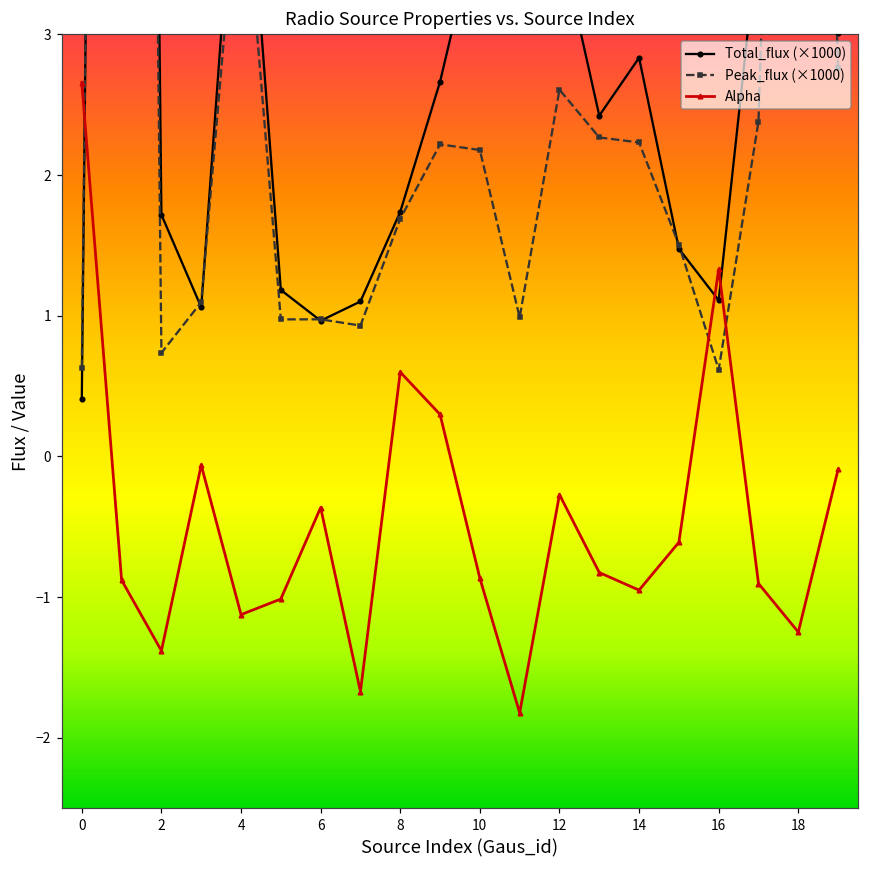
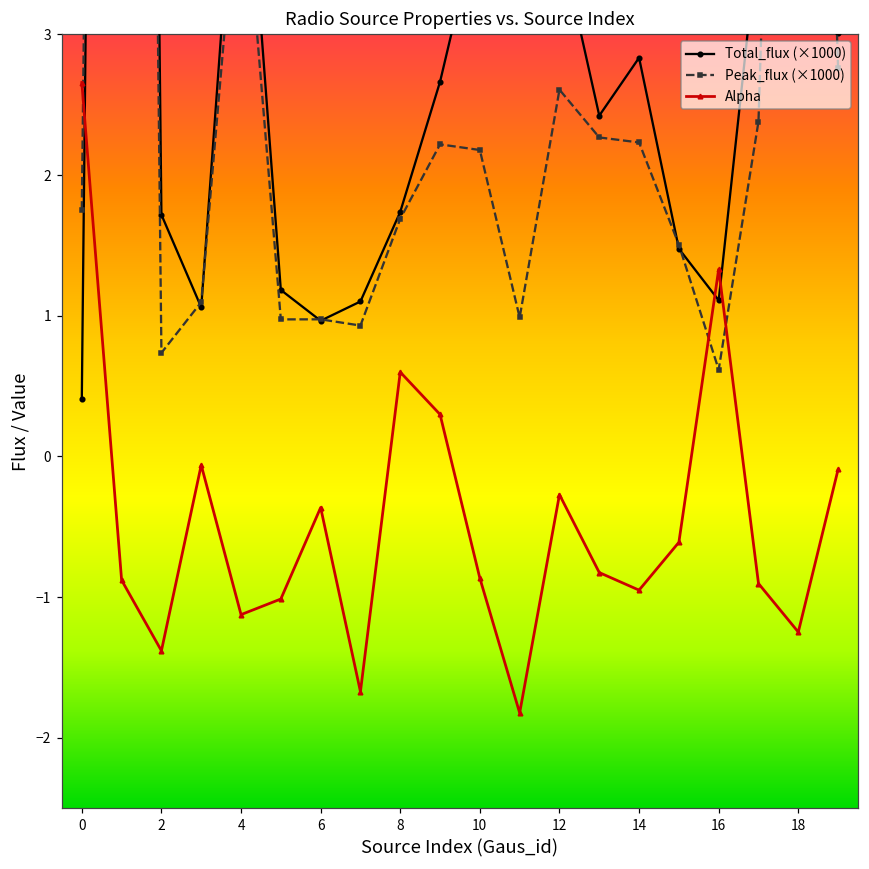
Peak_flux (×1000), 0: 0.63 -> 1.75
